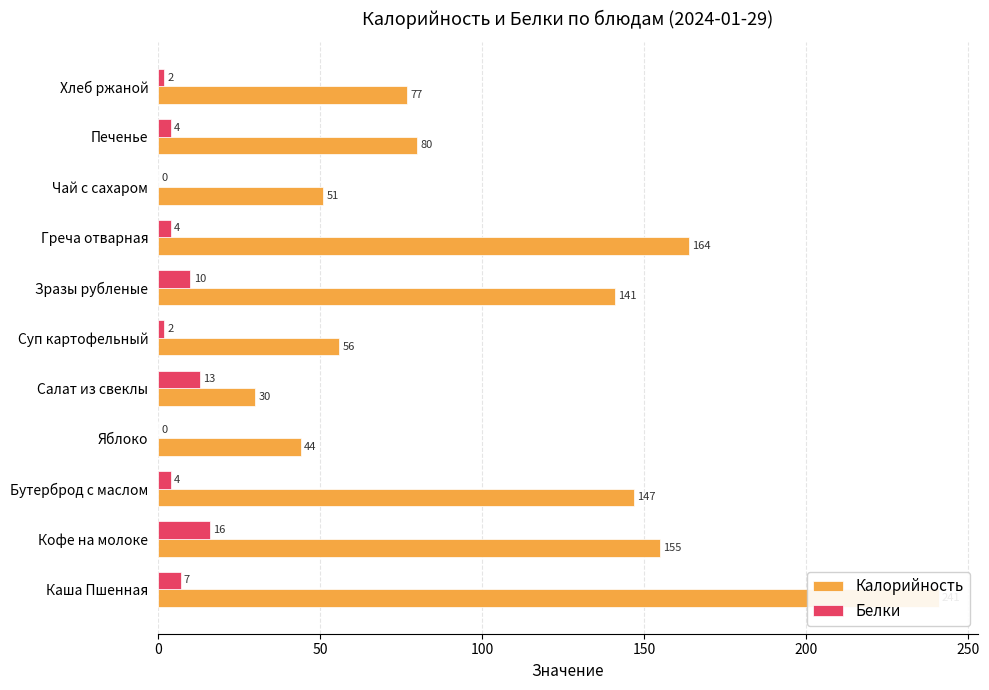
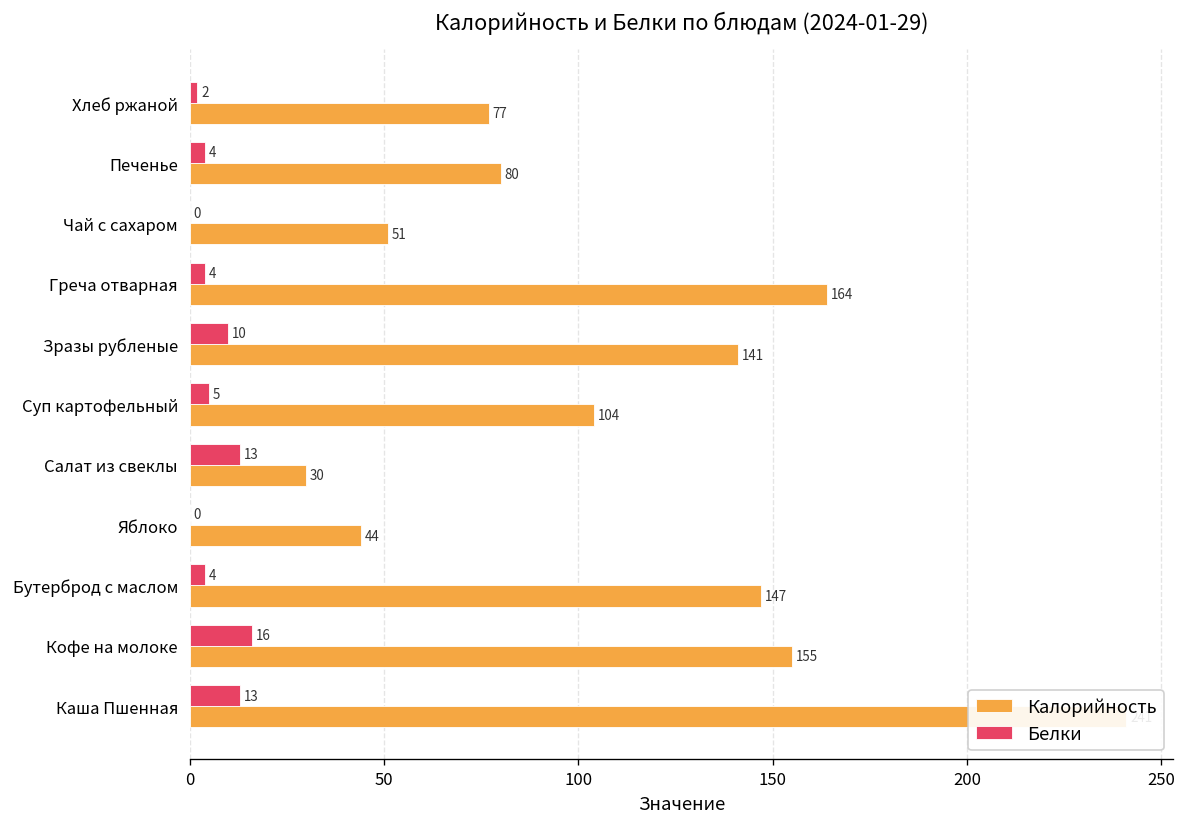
Белки, Суп картофельный: 2 -> 5
Калорийность, Суп картофельный: 56 -> 104
Белки, Каша Пшенная: 7 -> 13
